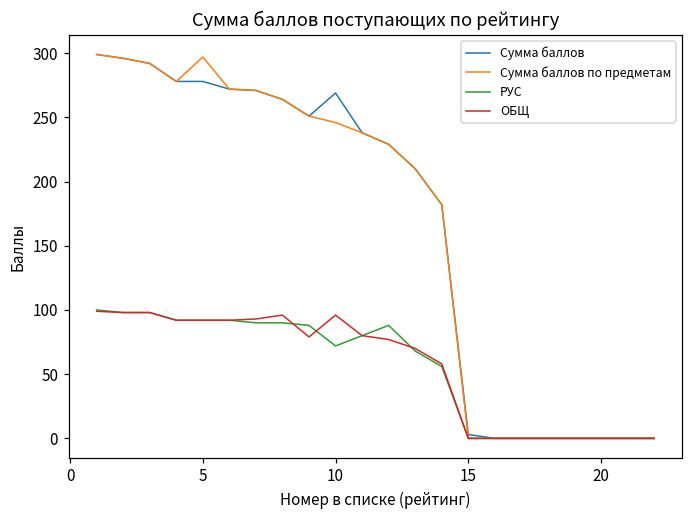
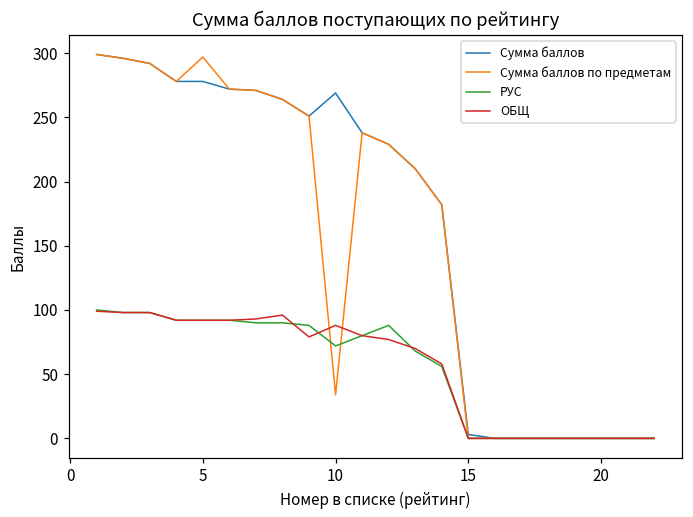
Сумма баллов по предметам, 10: 246 -> 34
ОБЩ, 10: 96 -> 88
